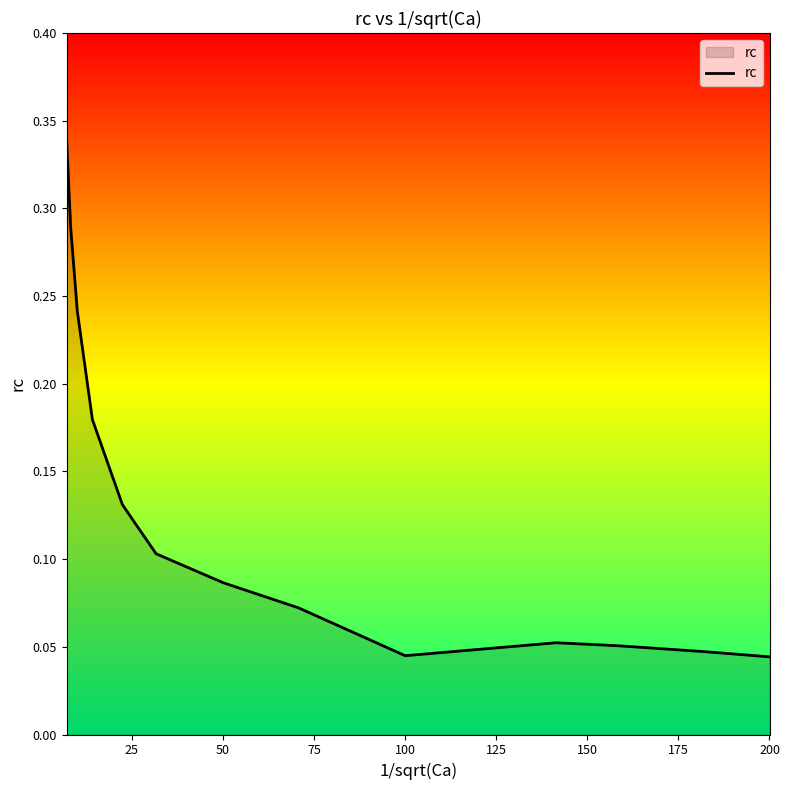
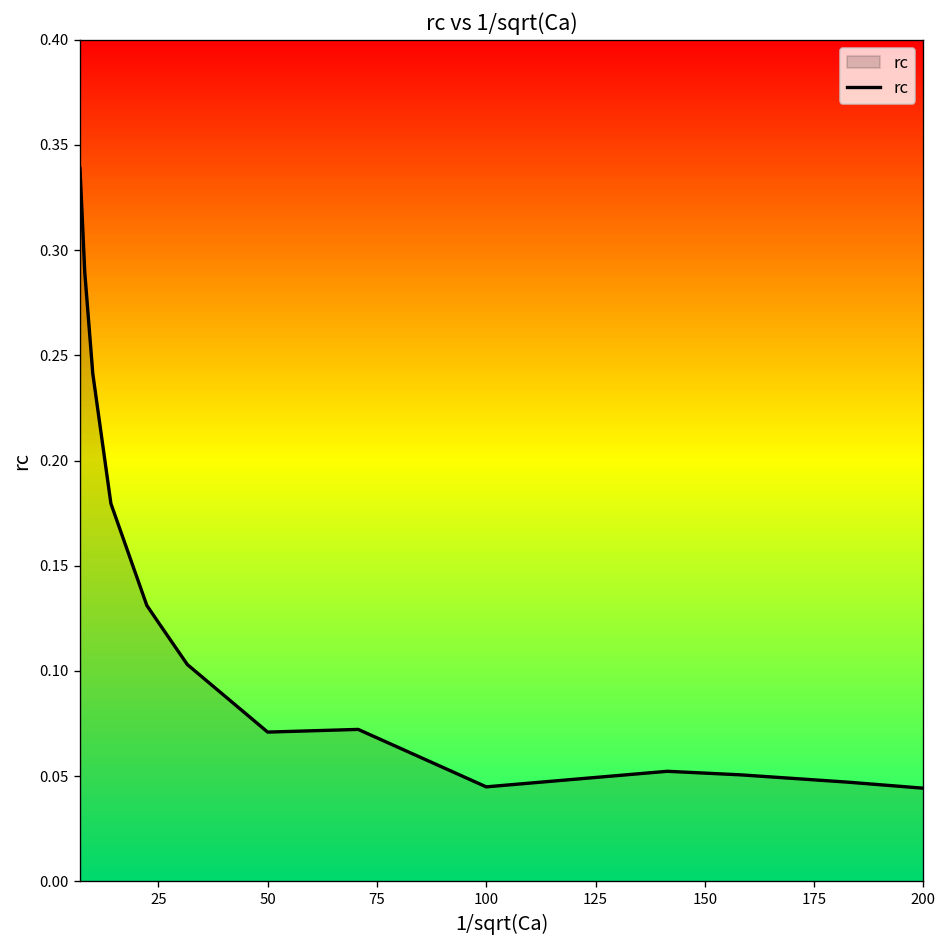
50: 0.087 -> 0.071
